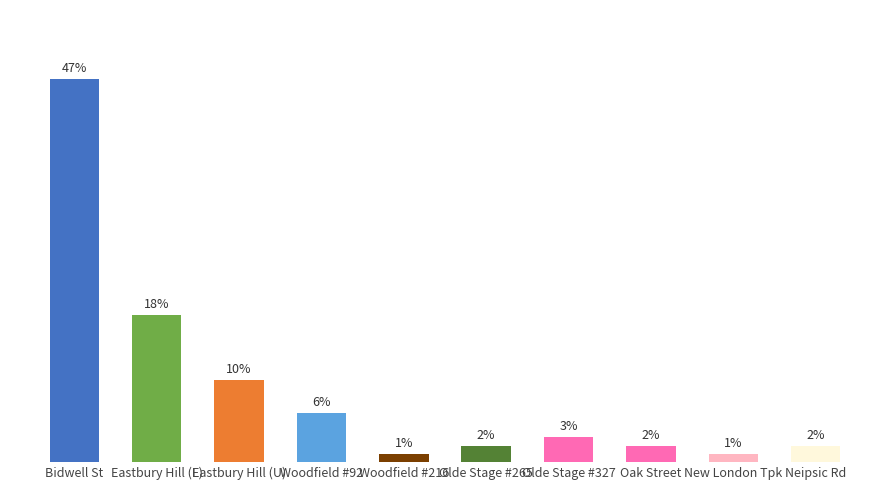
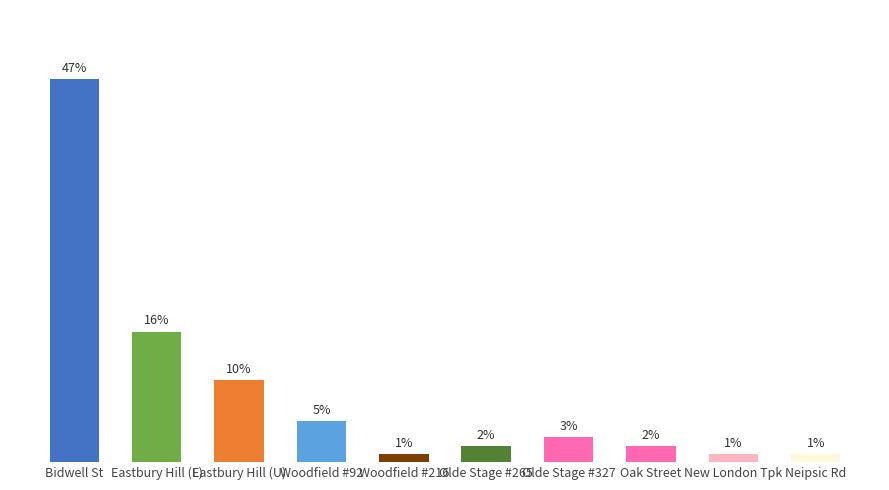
Eastbury Hill (L): 18% -> 16%
Woodfield #92: 6% -> 5%
Neipsic Rd: 2% -> 1%
